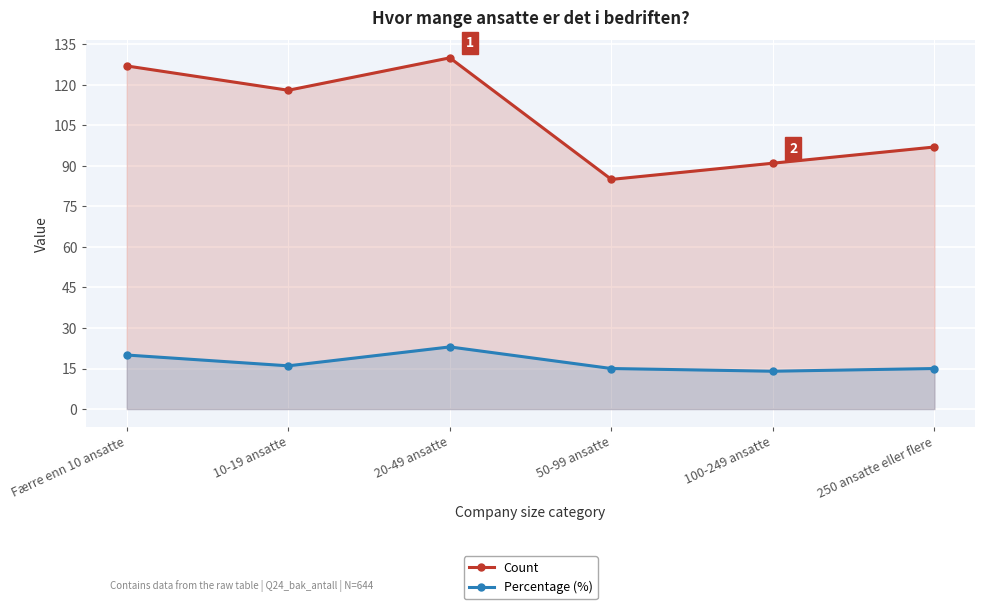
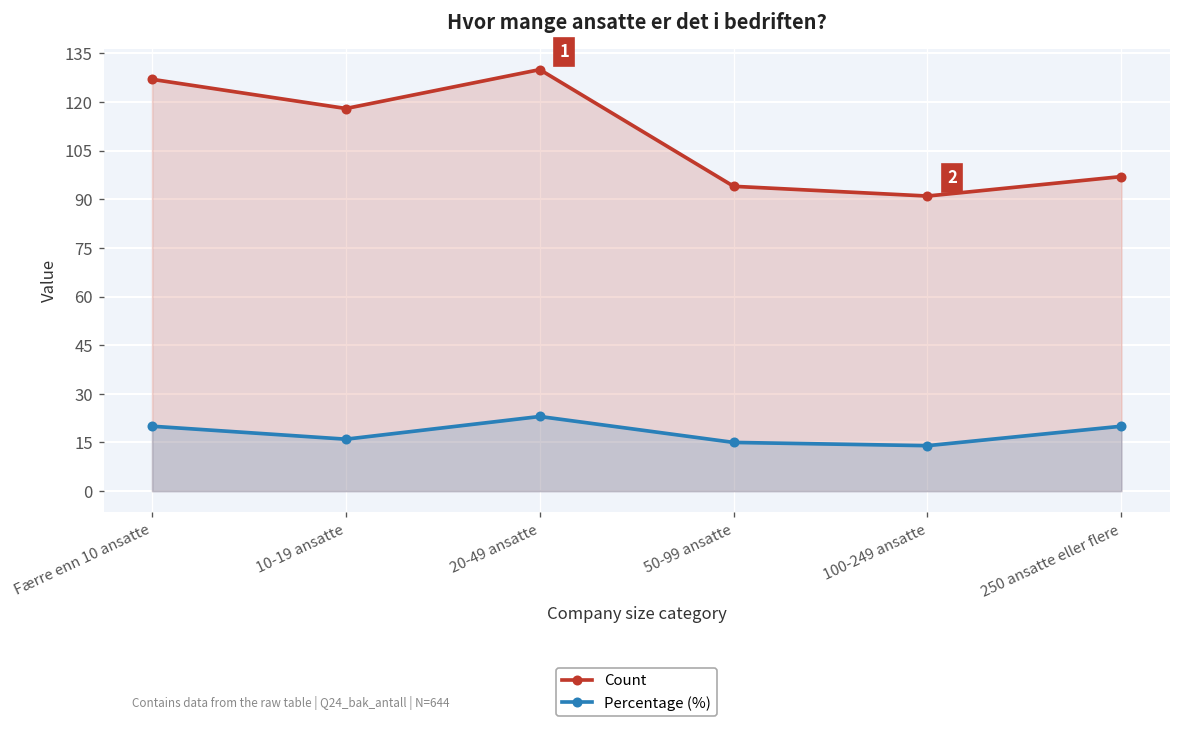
Count, 50-99 ansatte: 85 -> 94
Percentage (%), 250 ansatte eller flere: 15 -> 20
